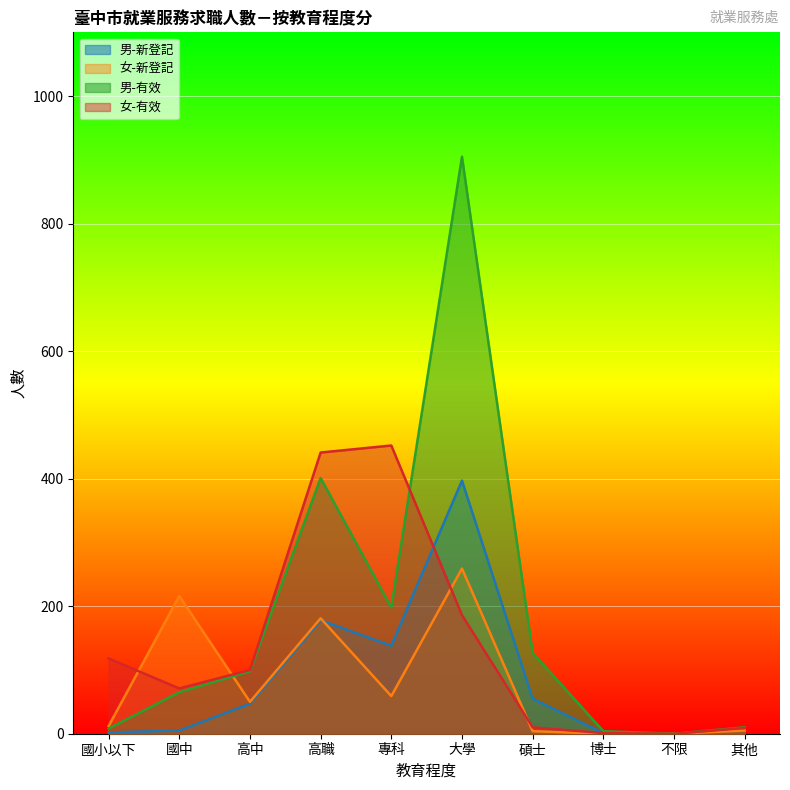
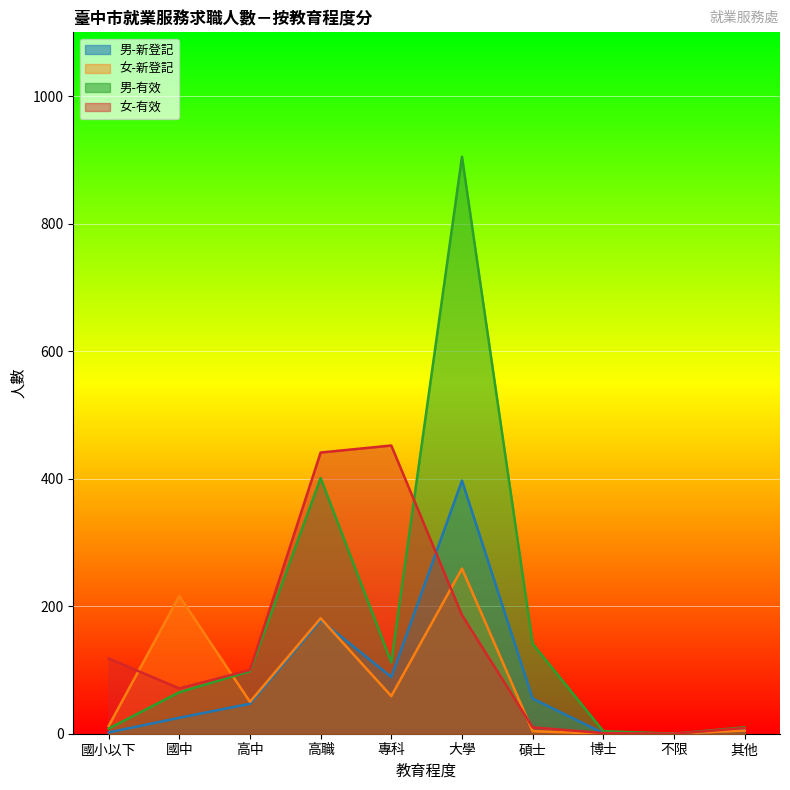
男-新登記, 國中: 10 -> 30
男-新登記, 專科: 140 -> 90
男-有效, 專科: 200 -> 110
男-有效, 碩士: 130 -> 140
